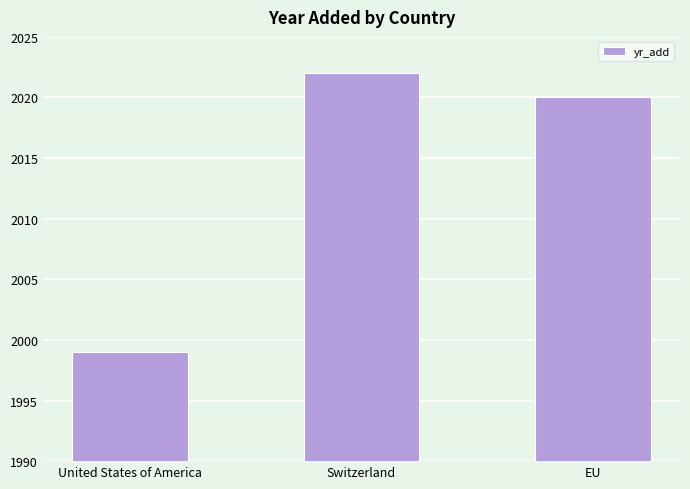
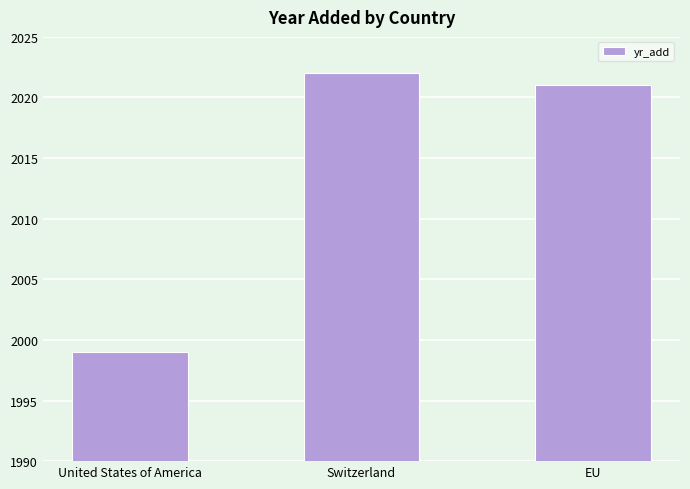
EU: 2020 -> 2021
